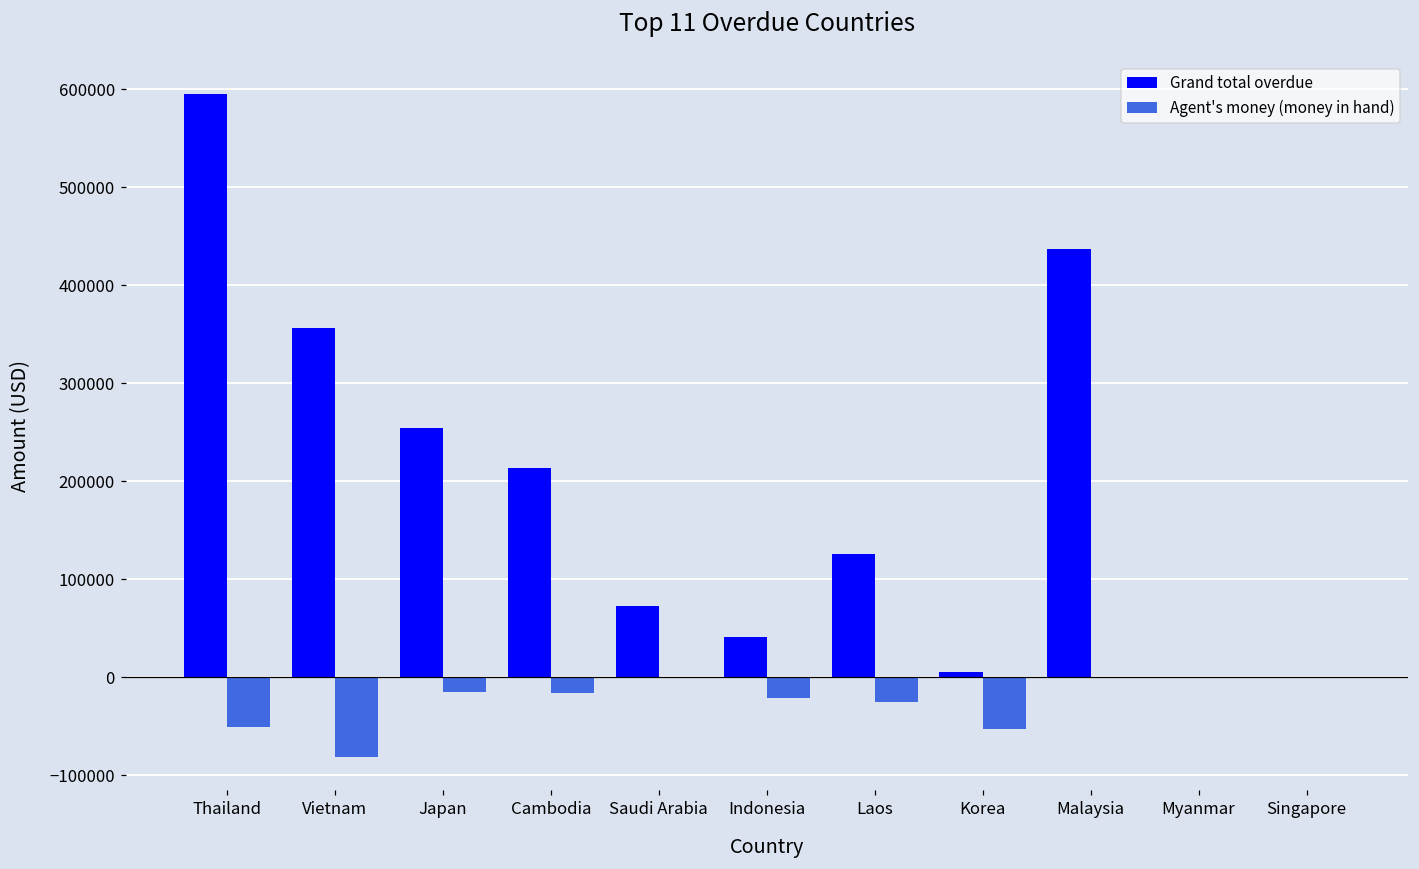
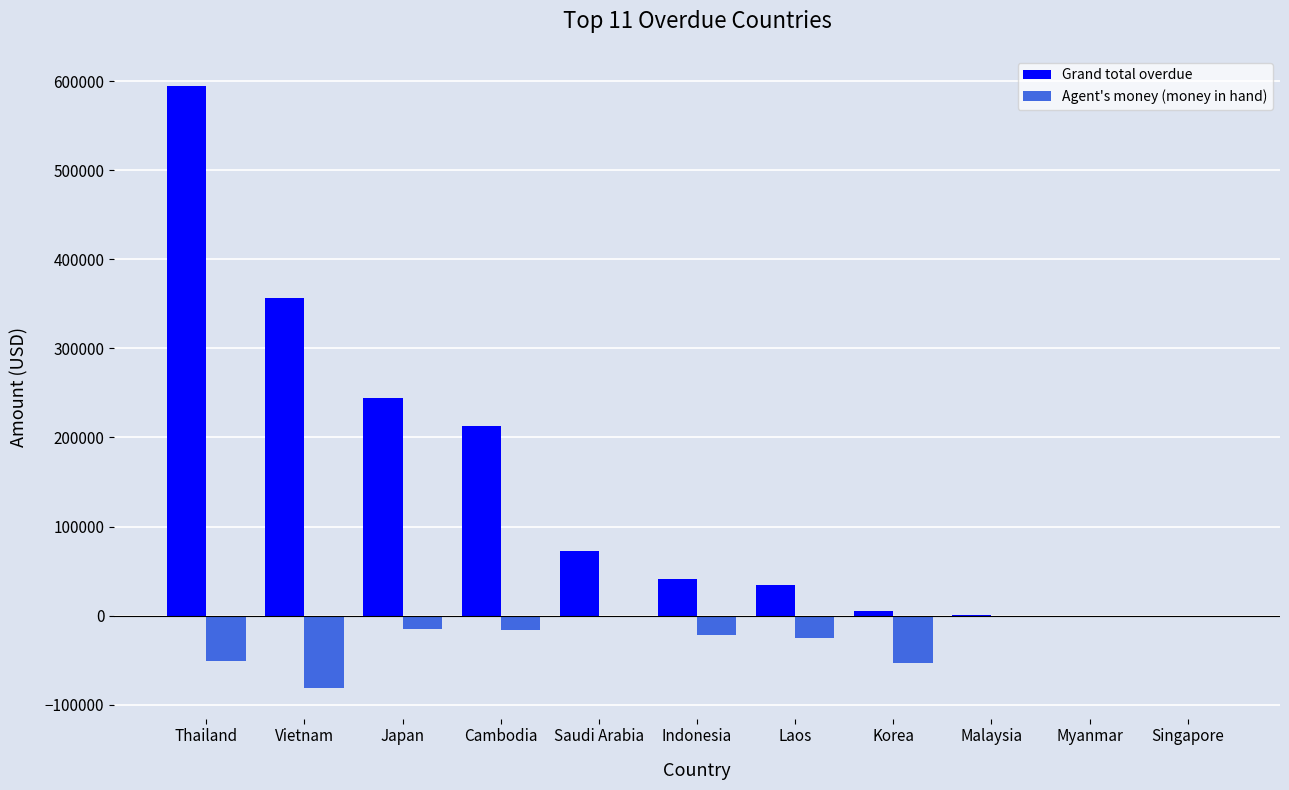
Grand total overdue, Japan: 250000 -> 240000
Grand total overdue, Laos: 130000 -> 30000
Grand total overdue, Malaysia: 440000 -> 0
